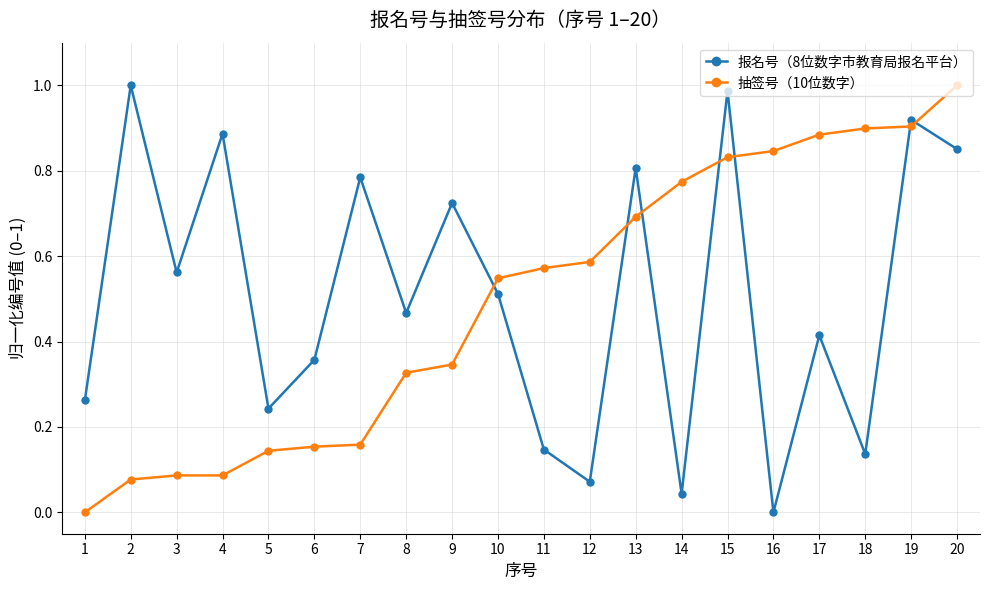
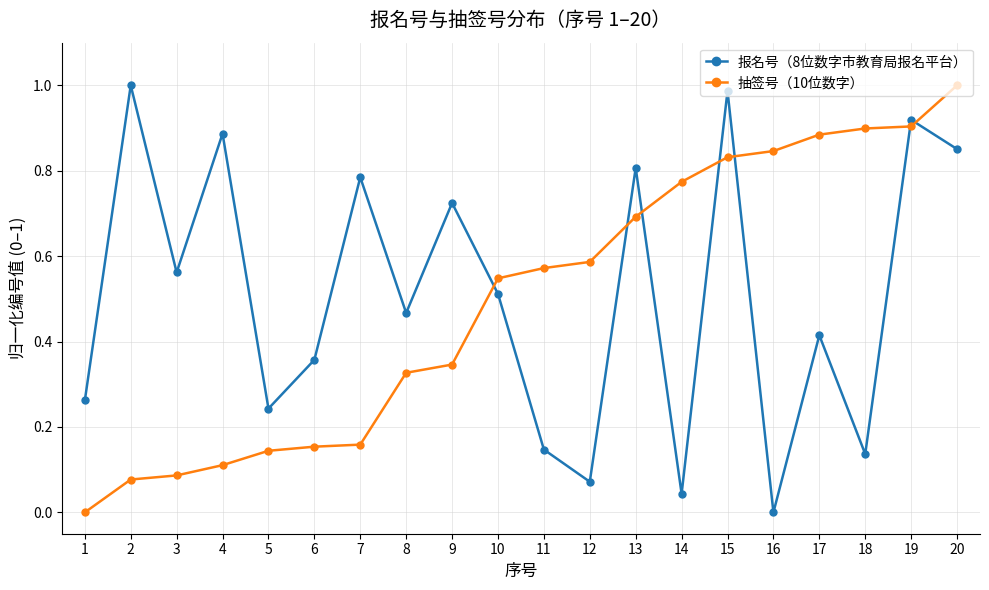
抽签号（10位数字）, 4: 0.09 -> 0.11
